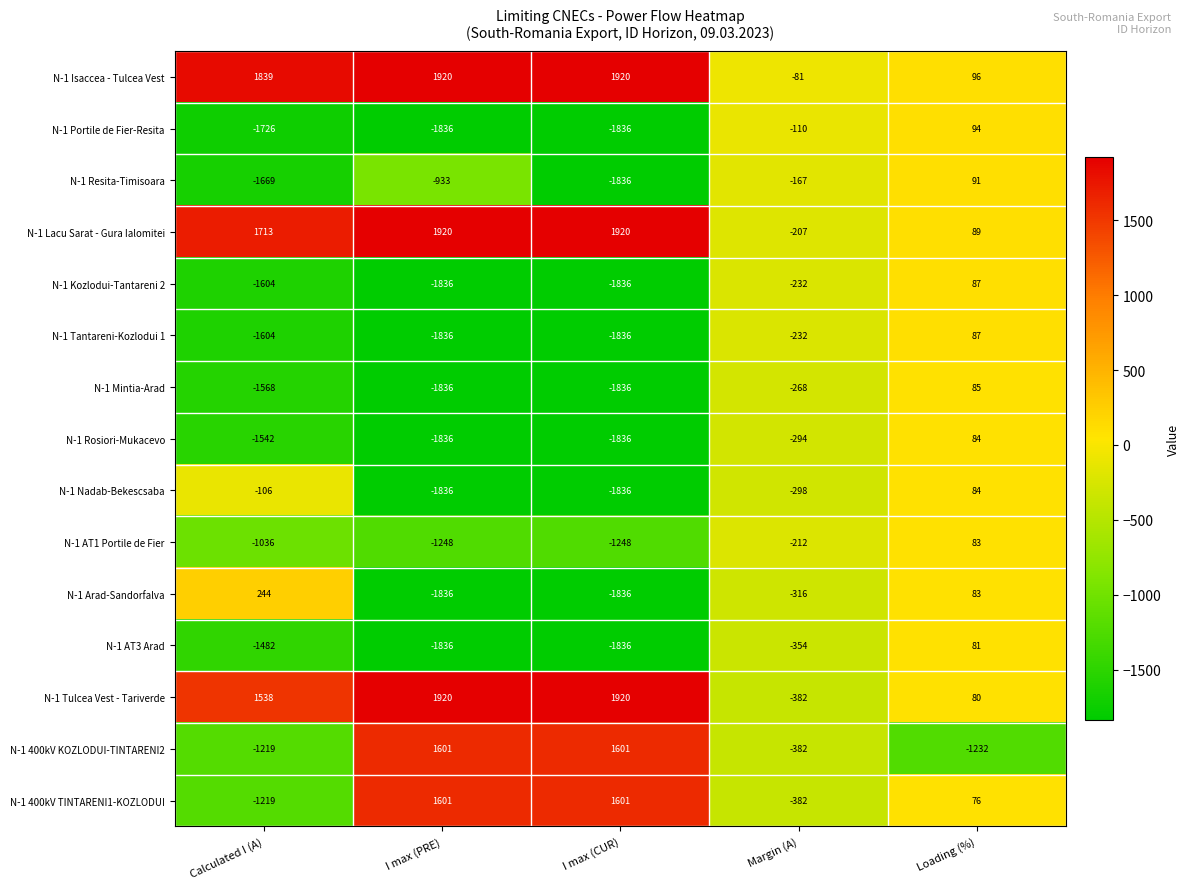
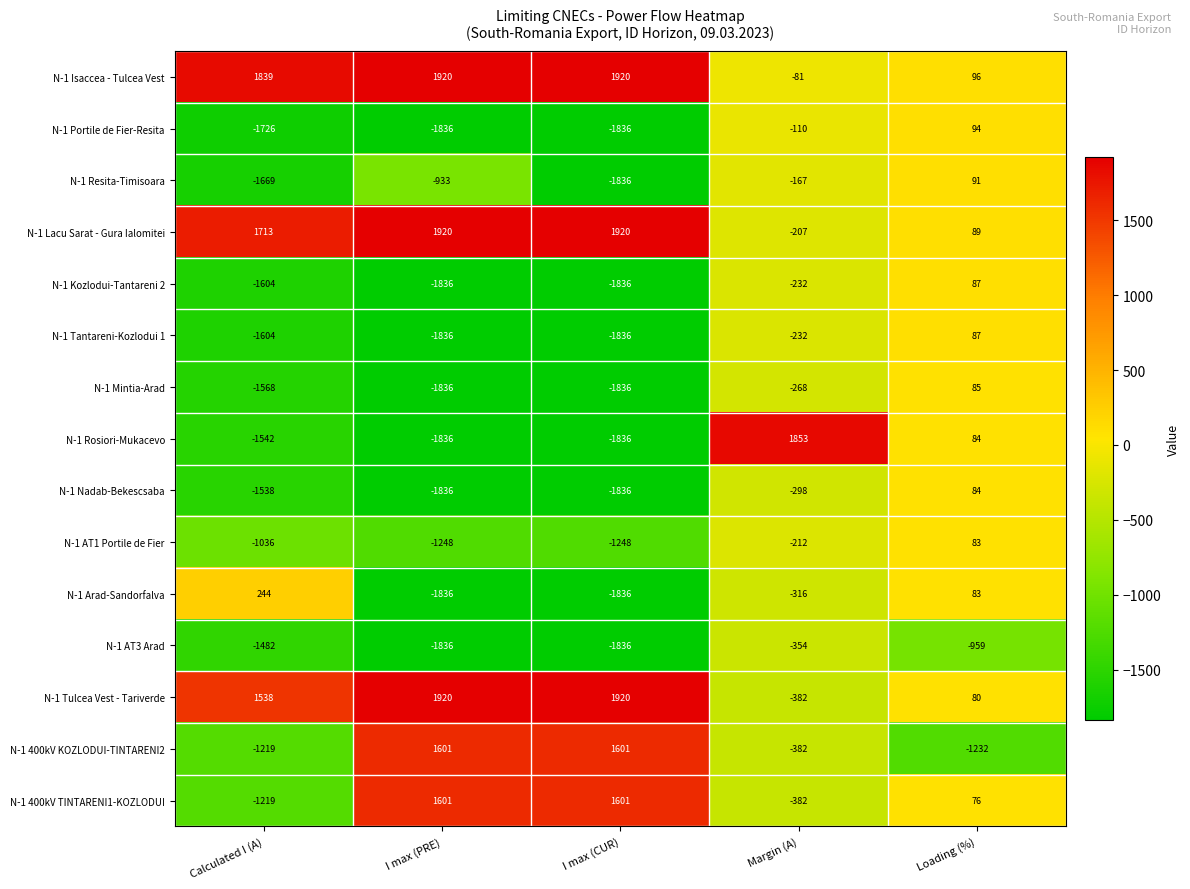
N-1 Rosiori-Mukacevo, Margin (A): -294 -> 1853
N-1 Nadab-Bekescsaba, Calculated I (A): -106 -> -1538
N-1 AT3 Arad, Loading (%): 81 -> -959
